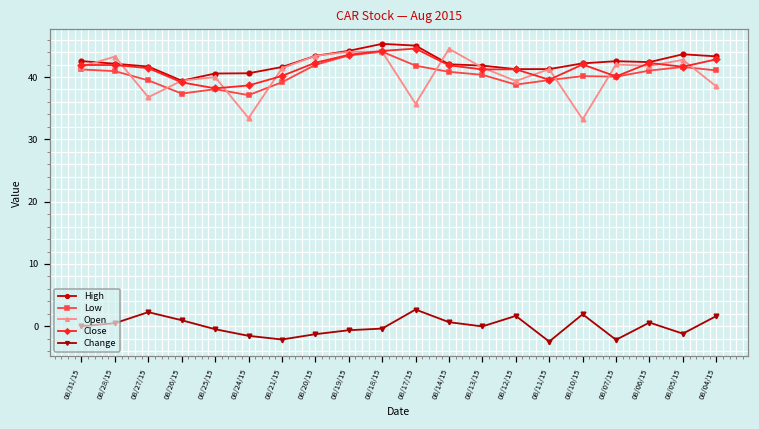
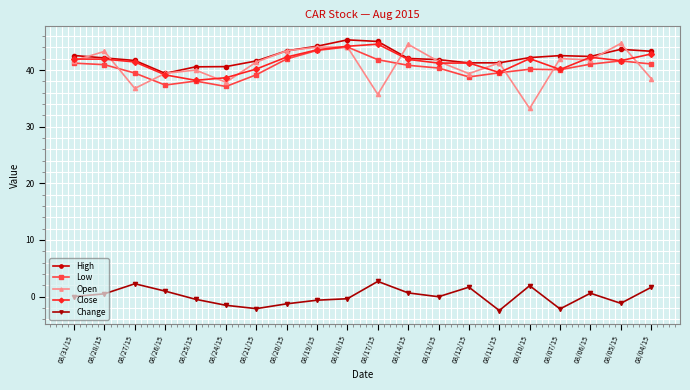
Open, 08/24/15: 33 -> 38
Open, 08/05/15: 43 -> 45
